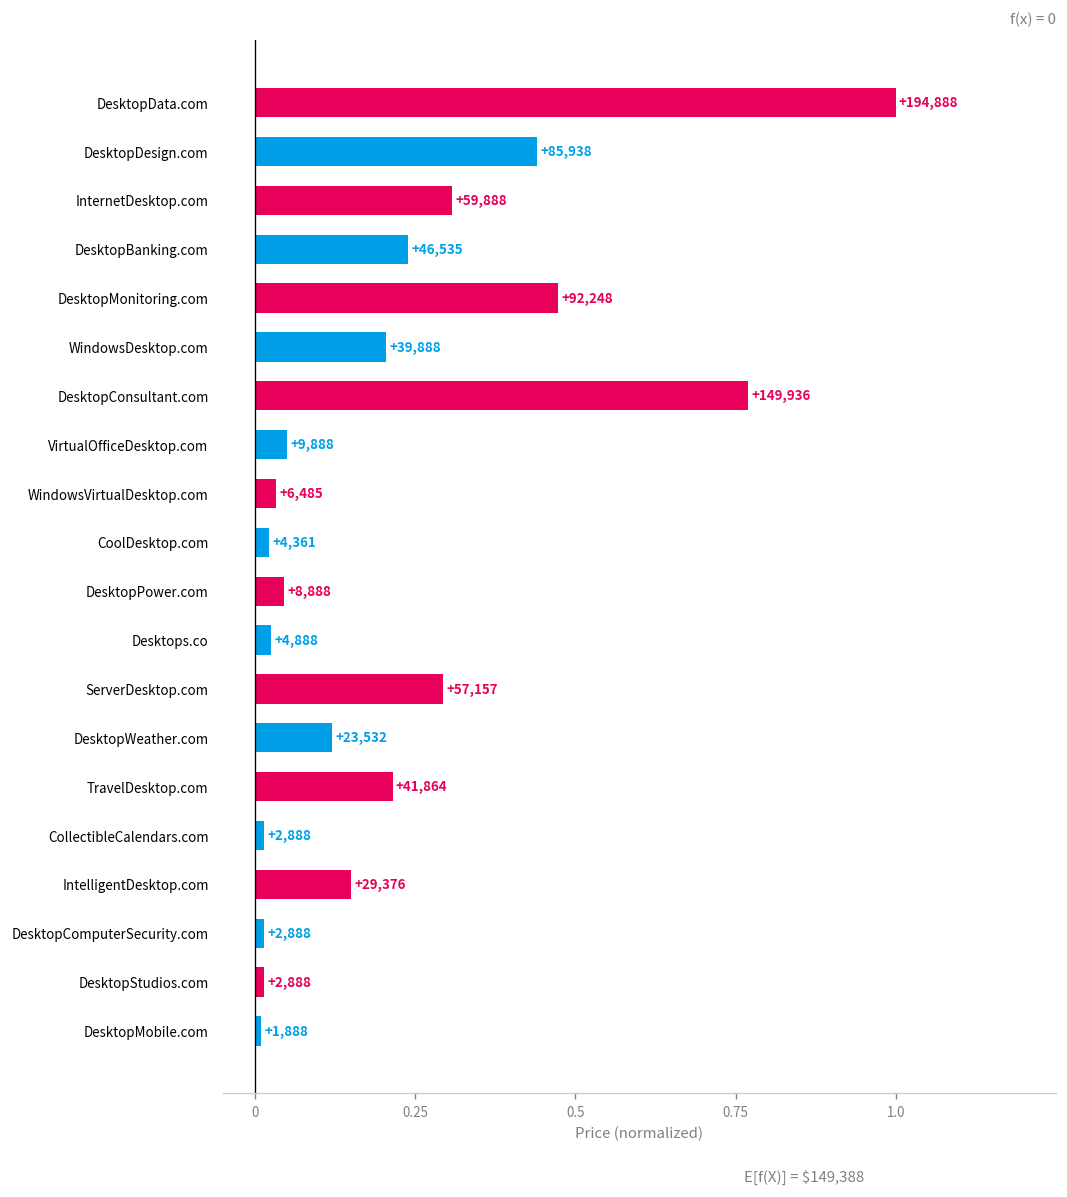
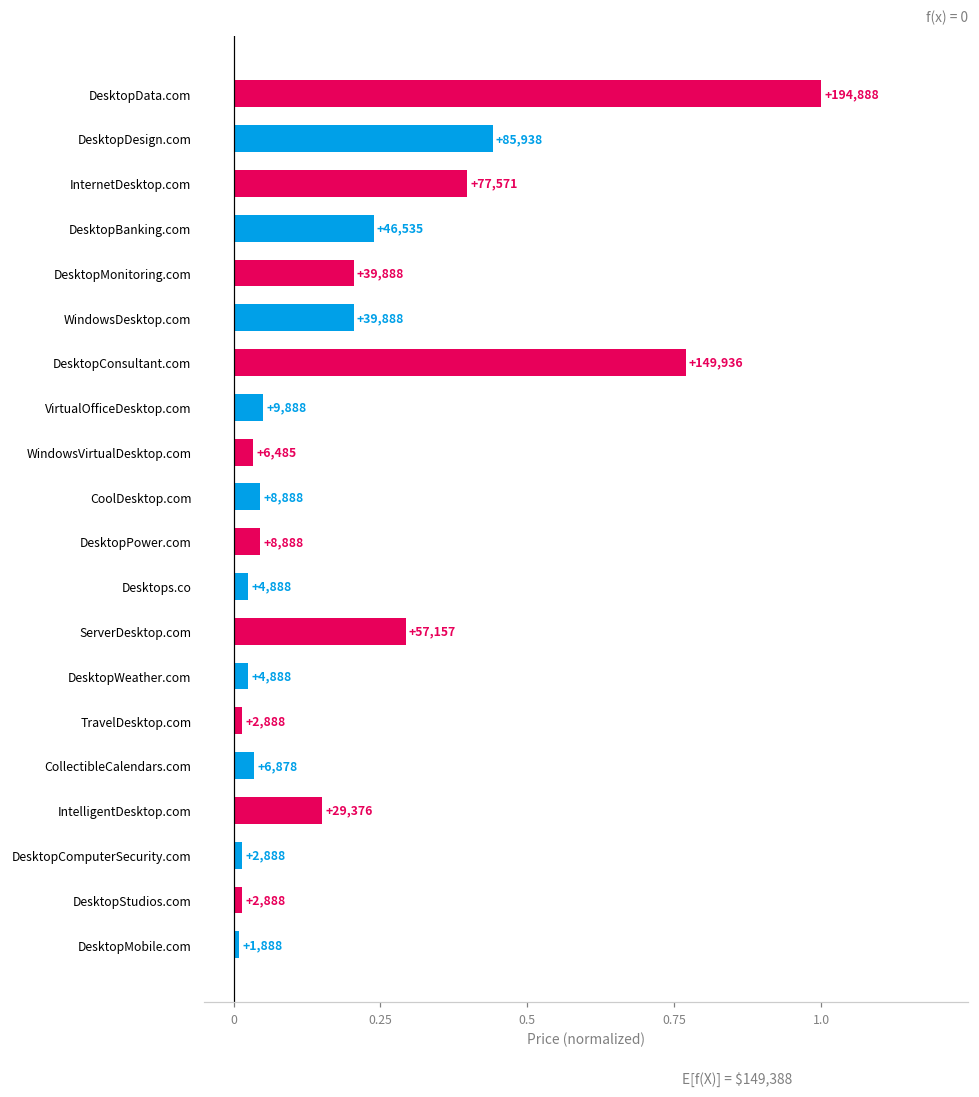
InternetDesktop.com: +59,888 -> +77,571
DesktopMonitoring.com: +92,248 -> +39,888
CoolDesktop.com: +4,361 -> +8,888
DesktopWeather.com: +23,532 -> +4,888
TravelDesktop.com: +41,864 -> +2,888
CollectibleCalendars.com: +2,888 -> +6,878
